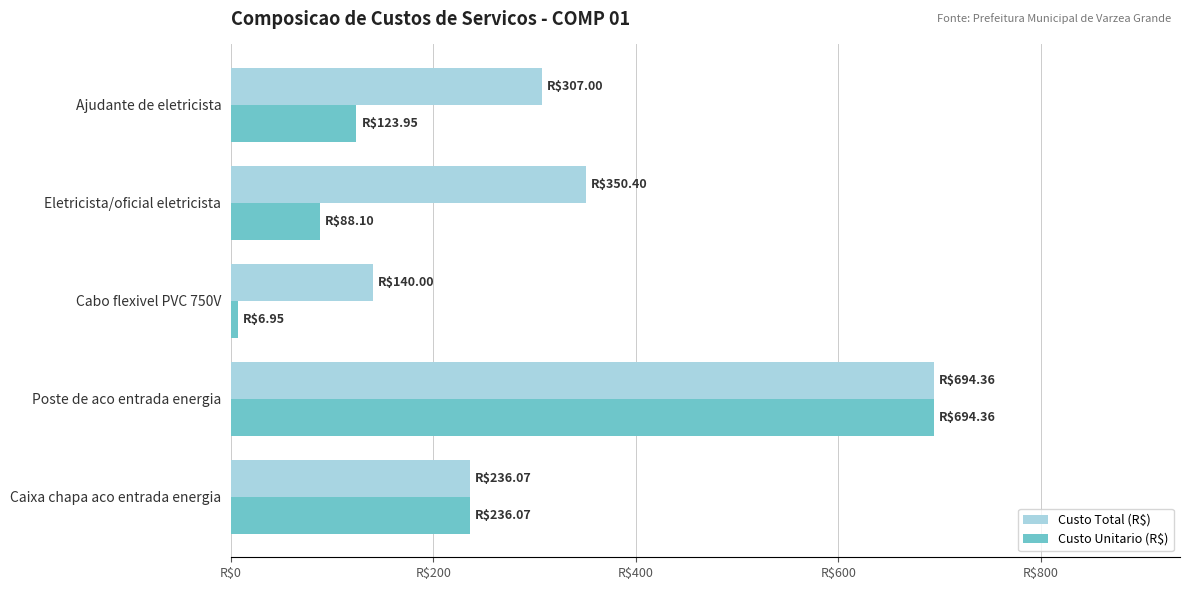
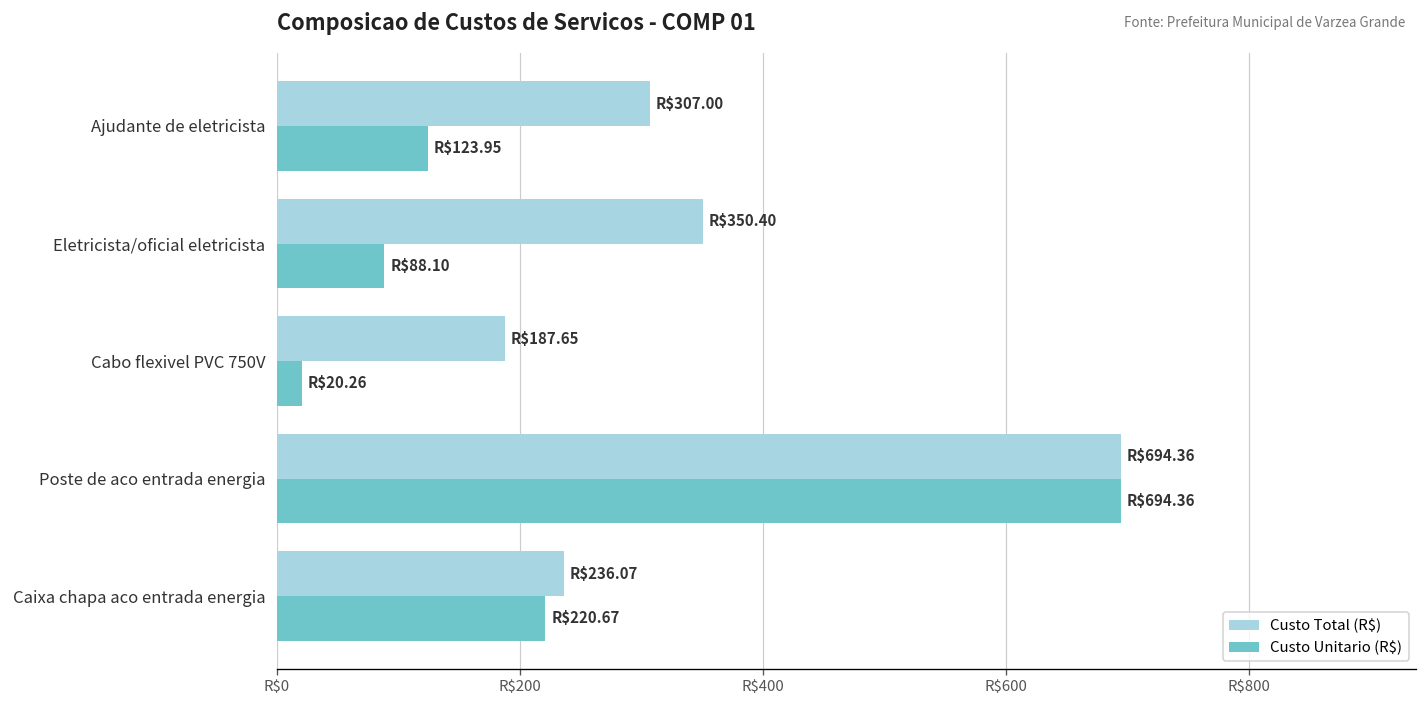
Custo Total (R$), Cabo flexivel PVC 750V: $140.00 -> $187.65
Custo Unitario (R$), Cabo flexivel PVC 750V: $6.95 -> $20.26
Custo Unitario (R$), Caixa chapa aco entrada energia: $236.07 -> $220.67
